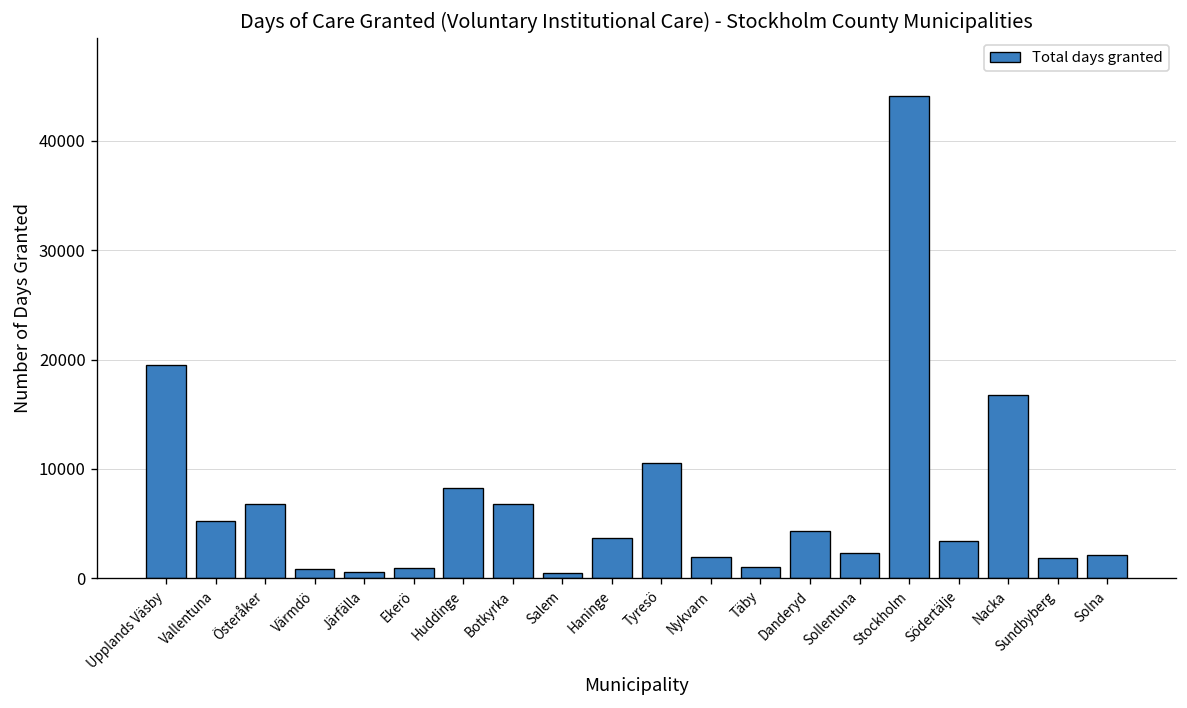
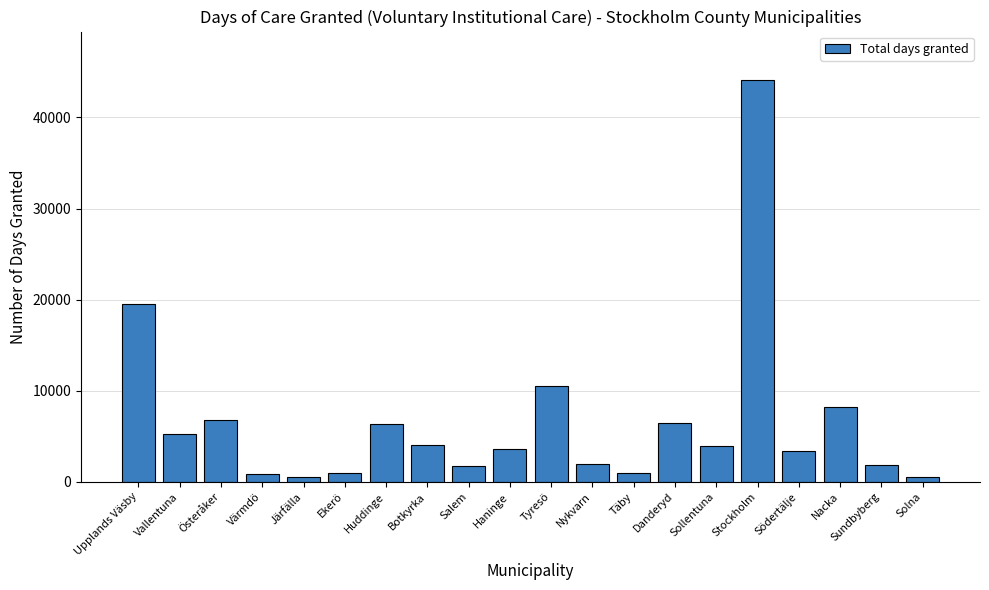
Huddinge: 8000 -> 6000
Botkyrka: 7000 -> 4000
Salem: 0 -> 2000
Danderyd: 4000 -> 6000
Sollentuna: 2000 -> 4000
Nacka: 17000 -> 8000
Solna: 2000 -> 1000
